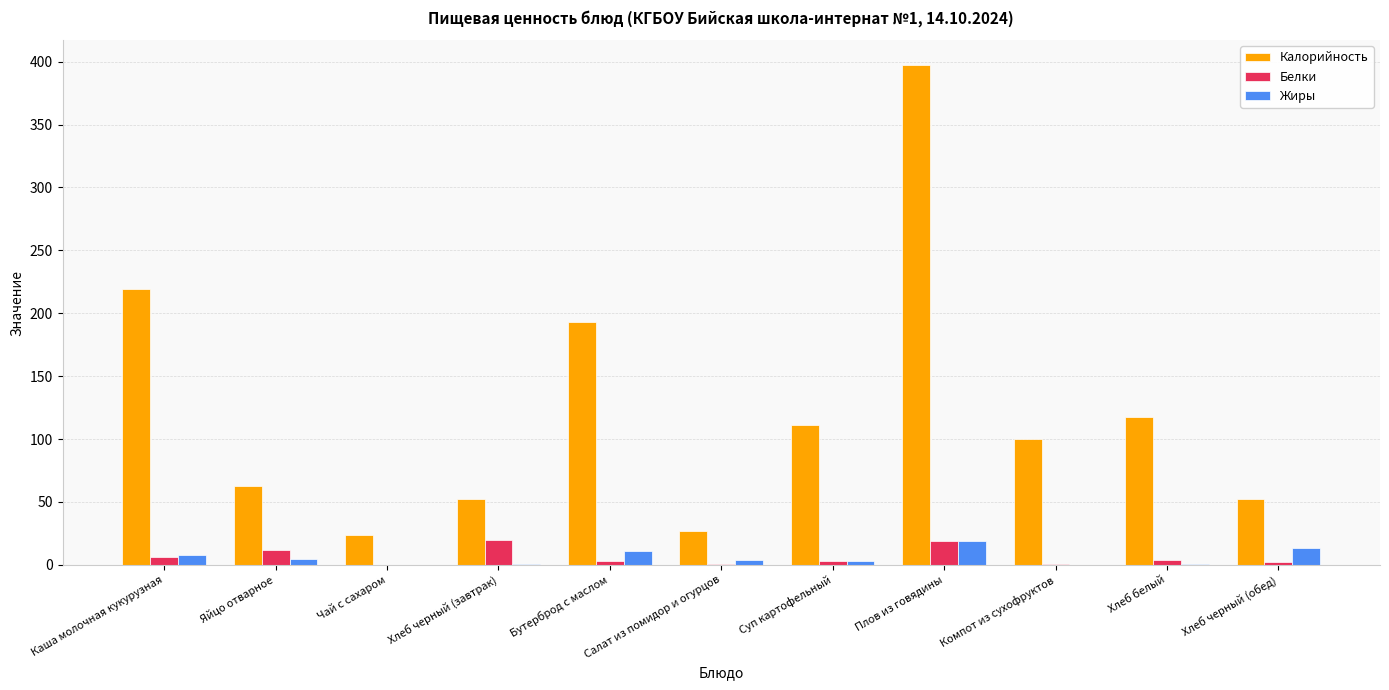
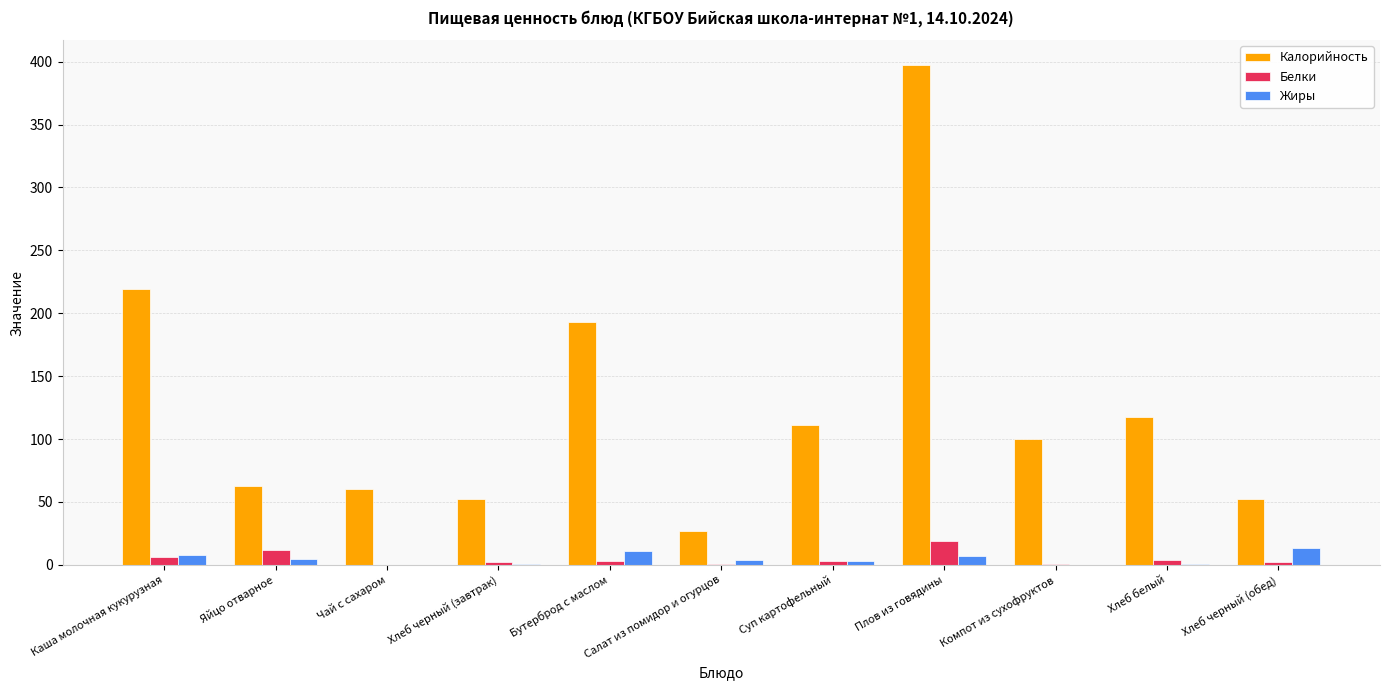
Калорийность, Чай с сахаром: 24 -> 60
Белки, Хлеб черный (завтрак): 20 -> 2
Жиры, Плов из говядины: 19 -> 7
